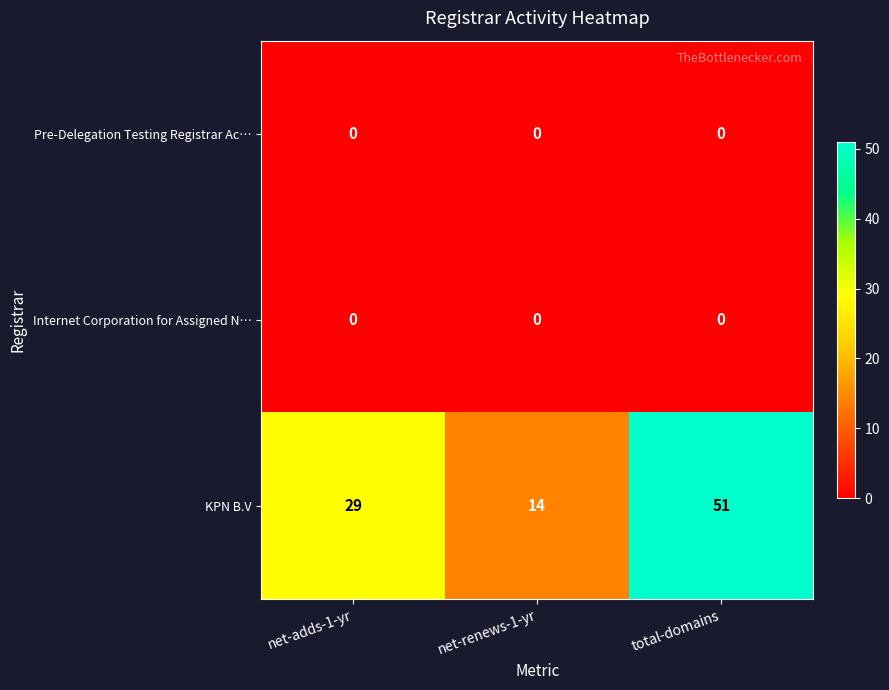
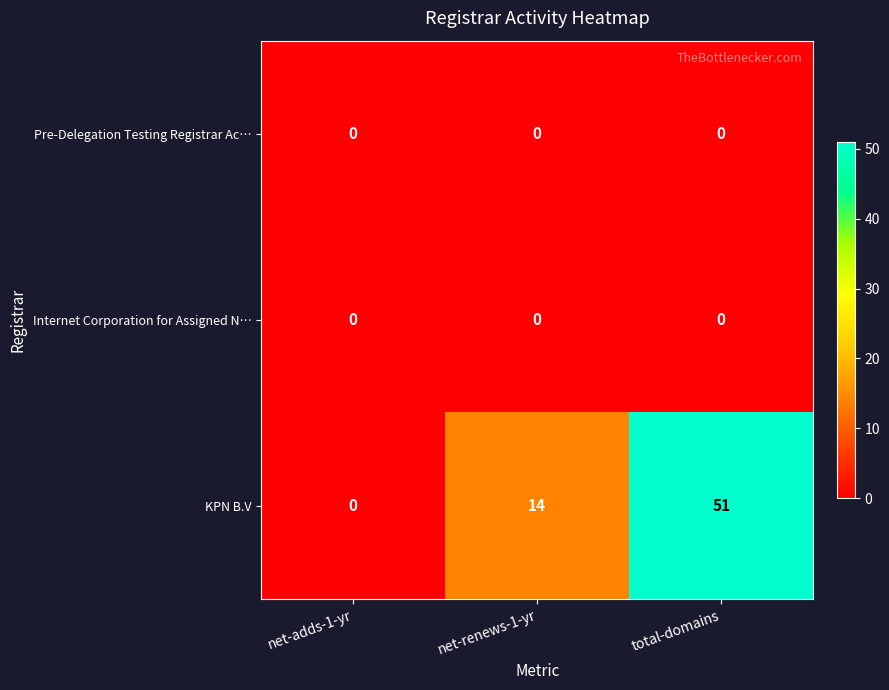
KPN B.V, net-adds-1-yr: 29 -> 0
